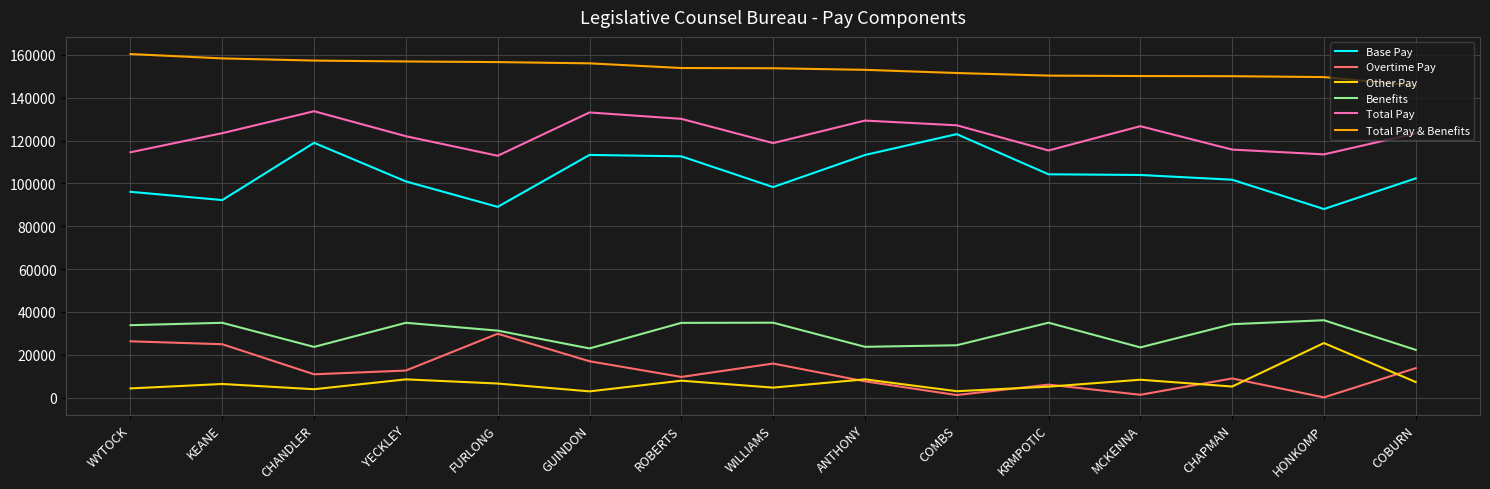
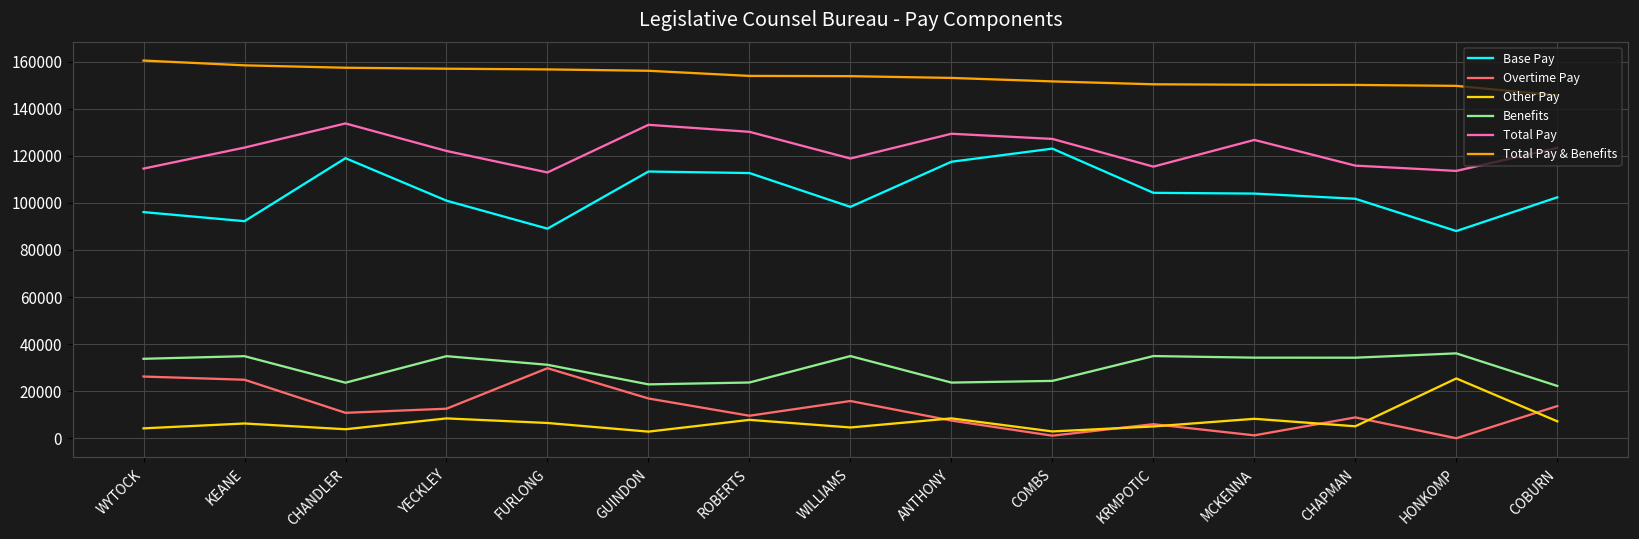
Benefits, ROBERTS: 35000 -> 24000
Base Pay, ANTHONY: 113000 -> 117000
Benefits, MCKENNA: 23000 -> 34000
